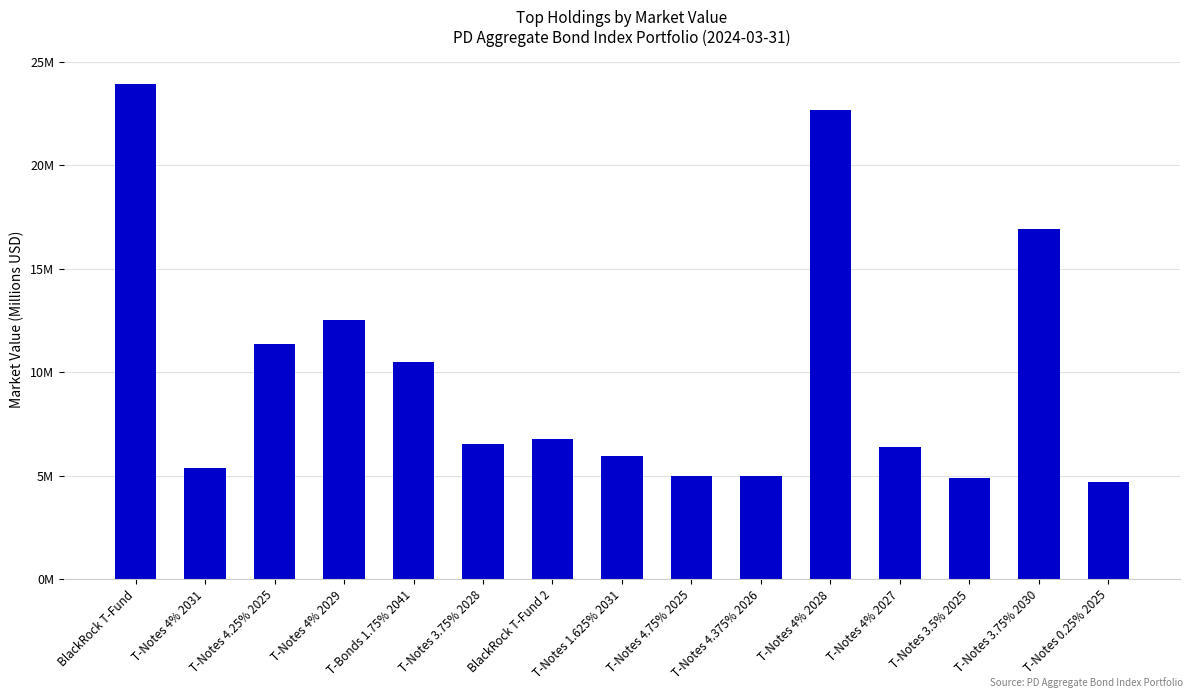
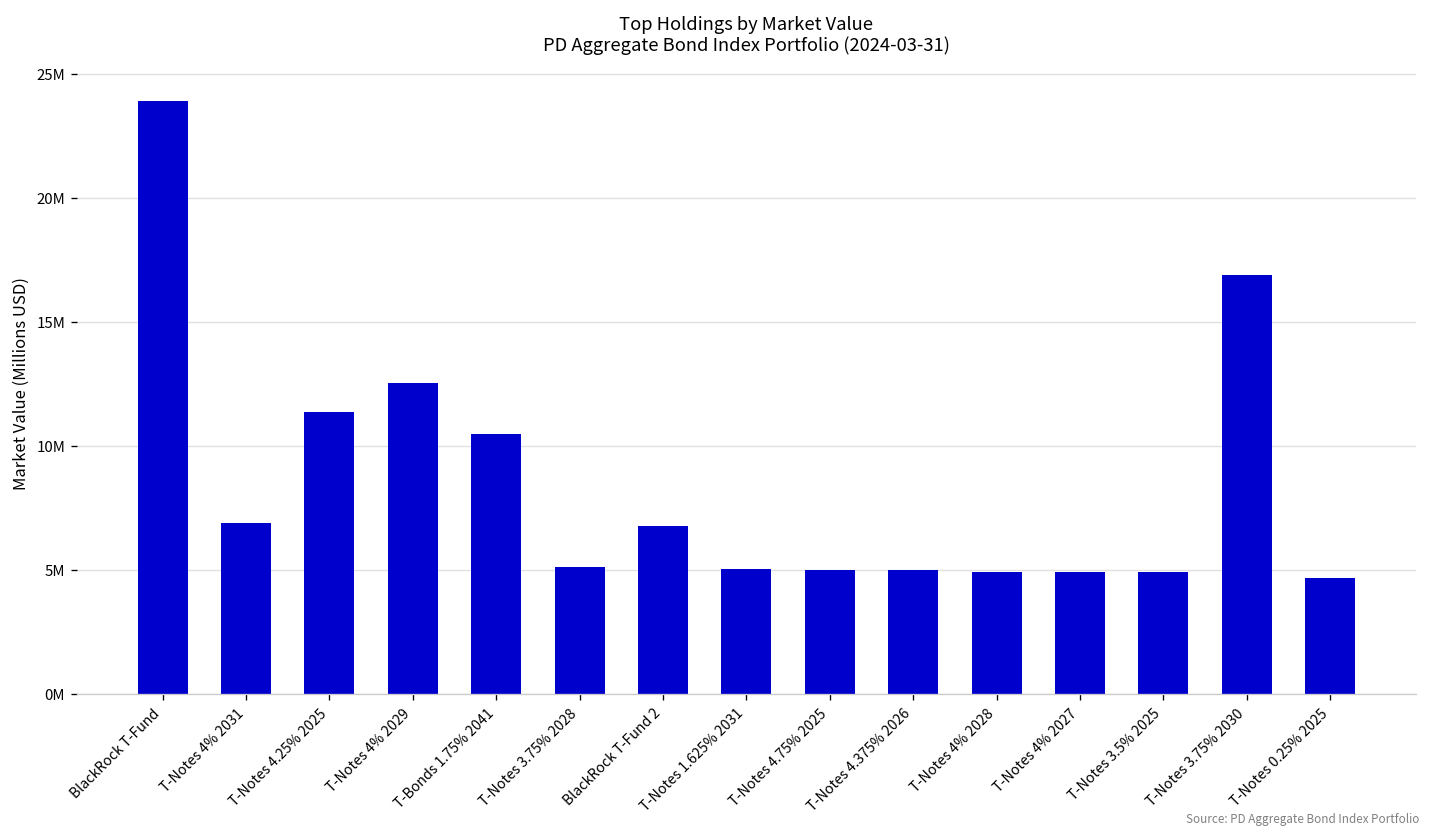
T-Notes 4% 2031: 5400000 -> 6900000
T-Notes 3.75% 2028: 6500000 -> 5100000
T-Notes 1.625% 2031: 6000000 -> 5100000
T-Notes 4% 2028: 22700000 -> 4900000
T-Notes 4% 2027: 6400000 -> 4900000
